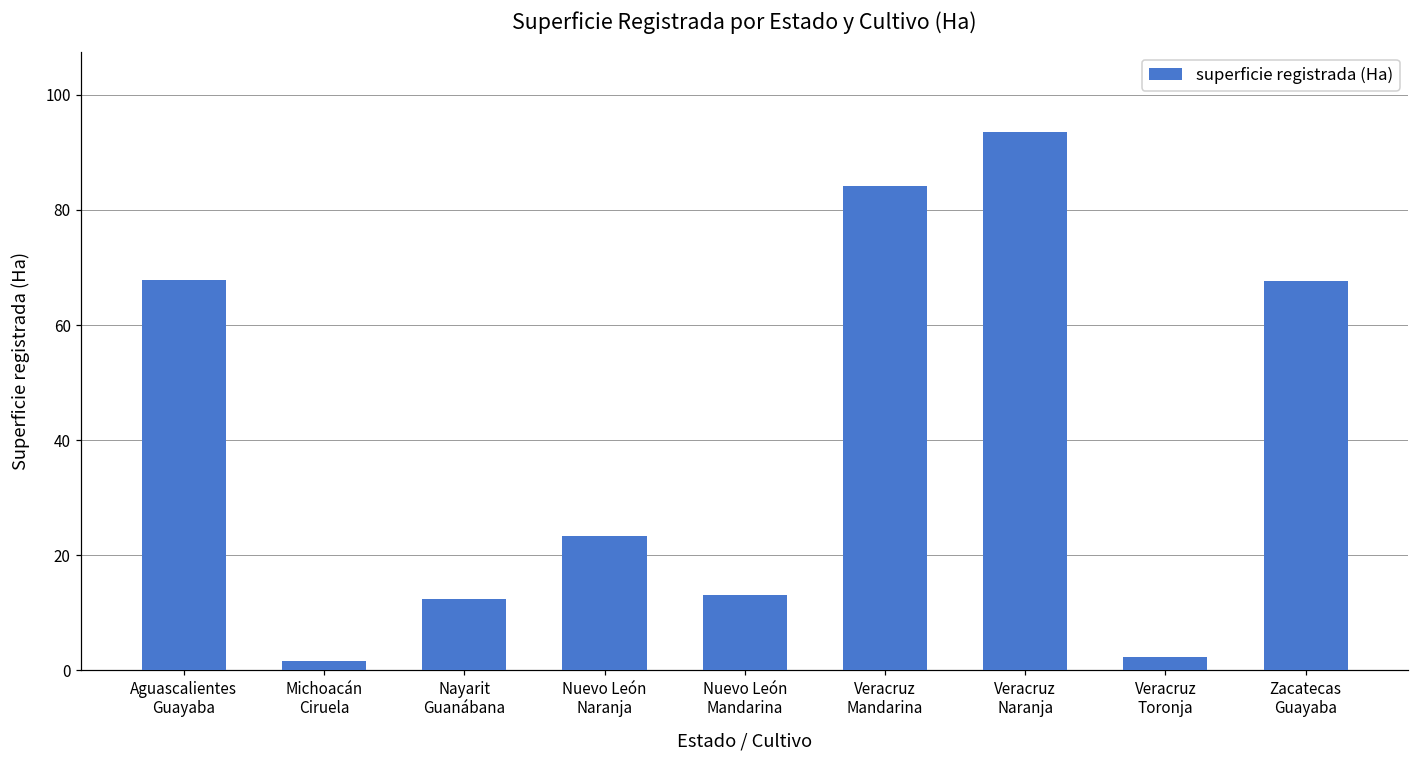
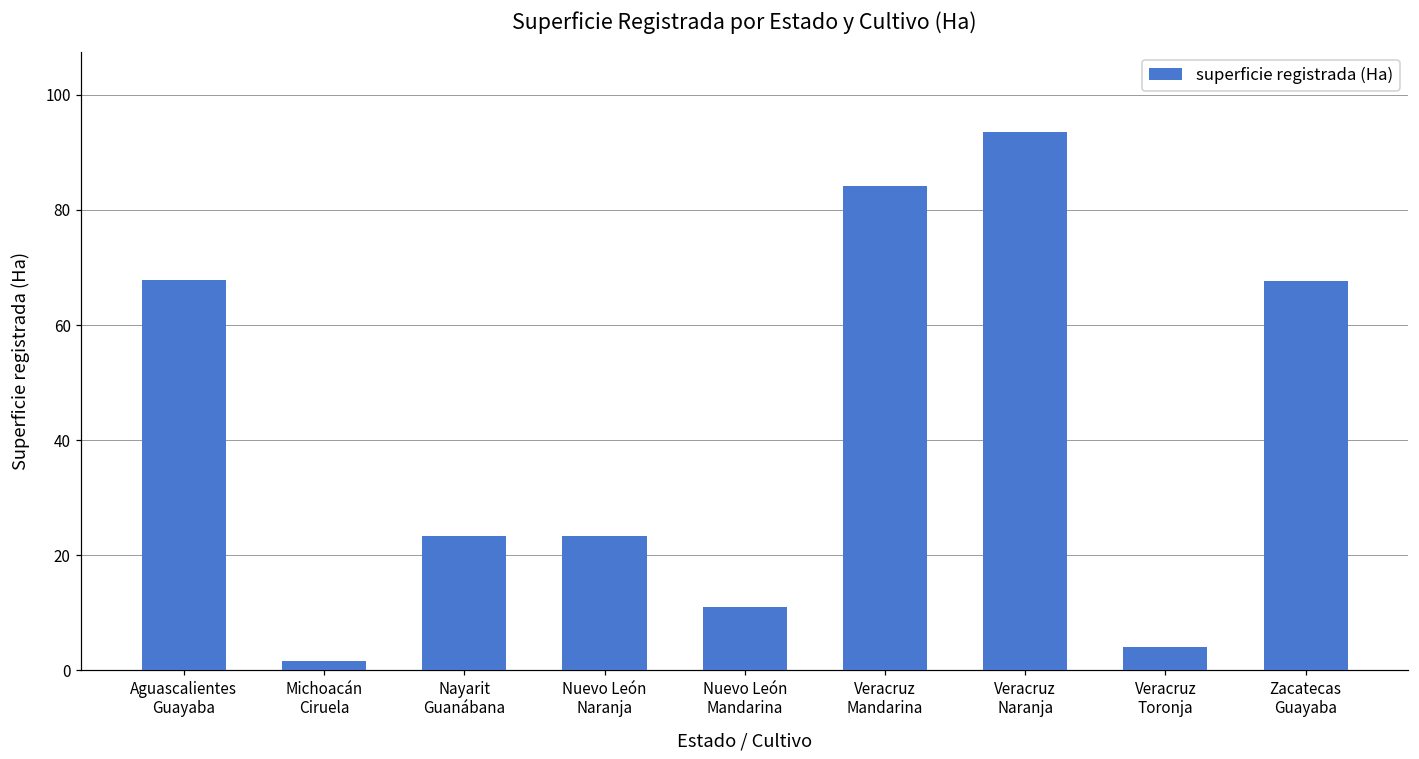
Nayarit Guanábana: 12 -> 23
Nuevo León Mandarina: 13 -> 11
Veracruz Toronja: 2 -> 4
